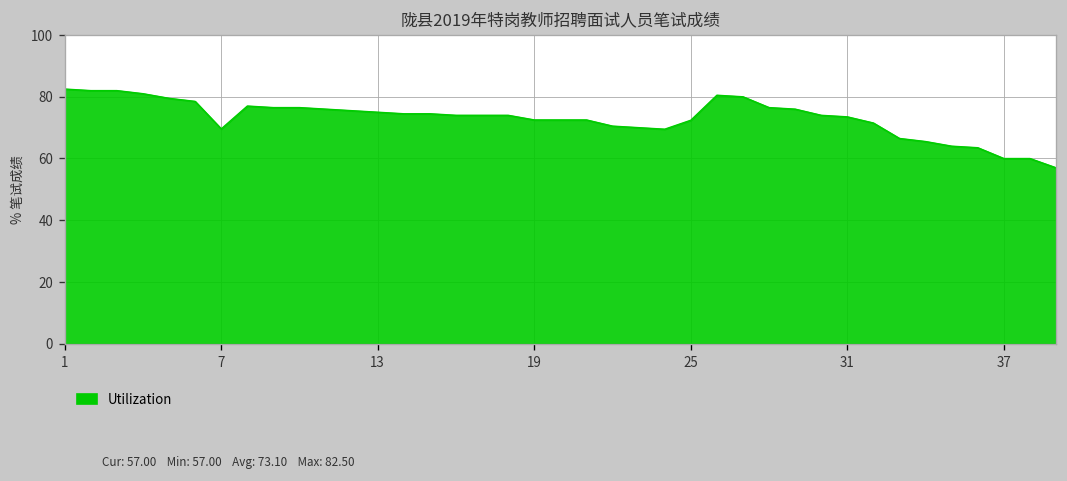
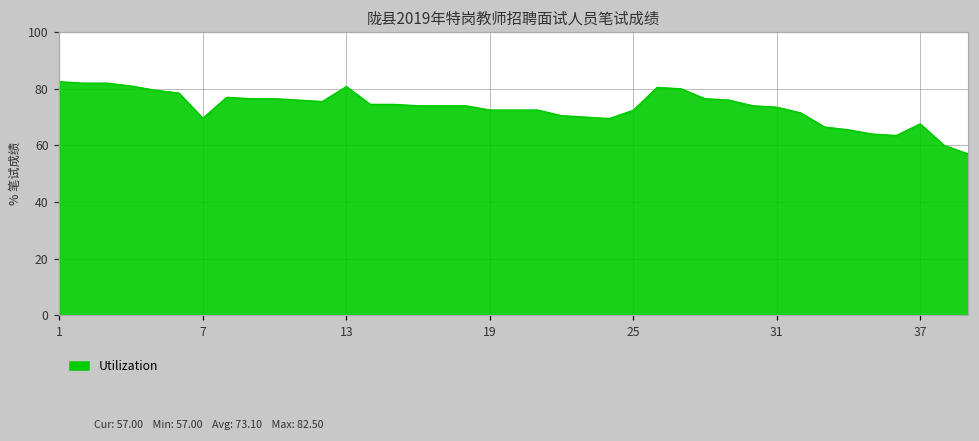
13: 75 -> 81
37: 60 -> 68
